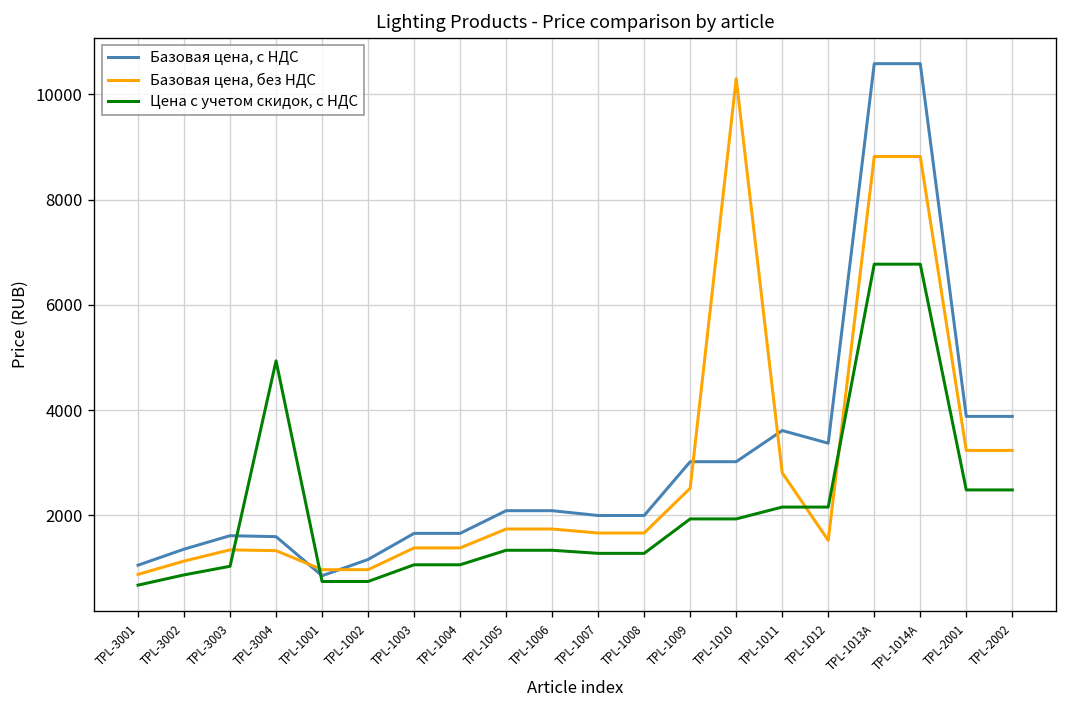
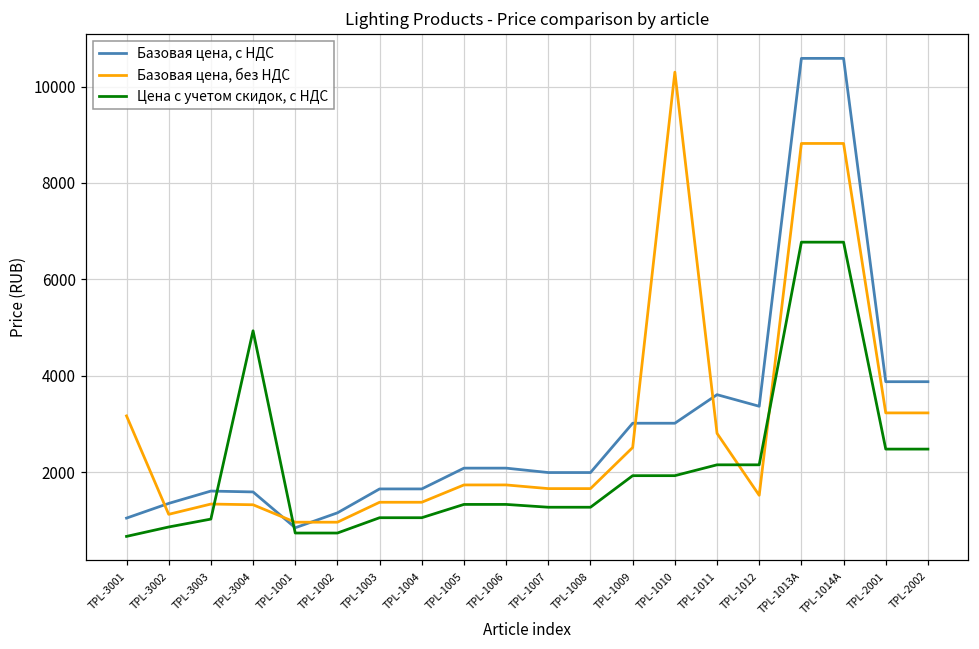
Базовая цена, без НДС, TPL-3001: 900 -> 3200
